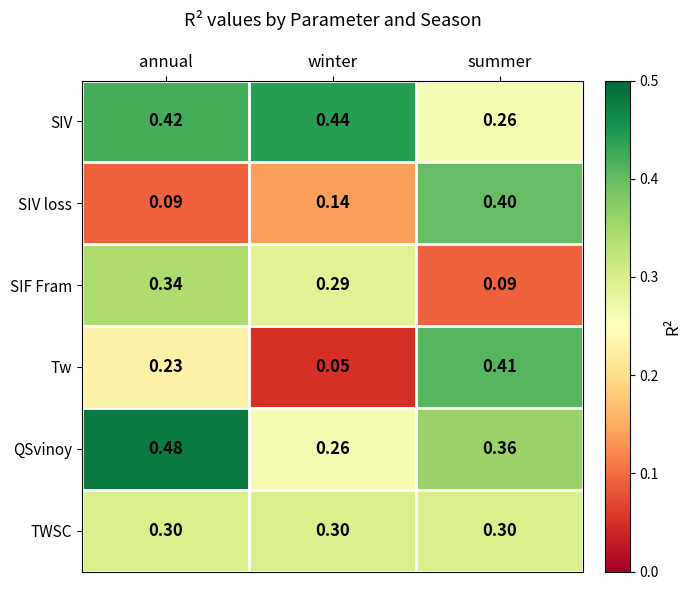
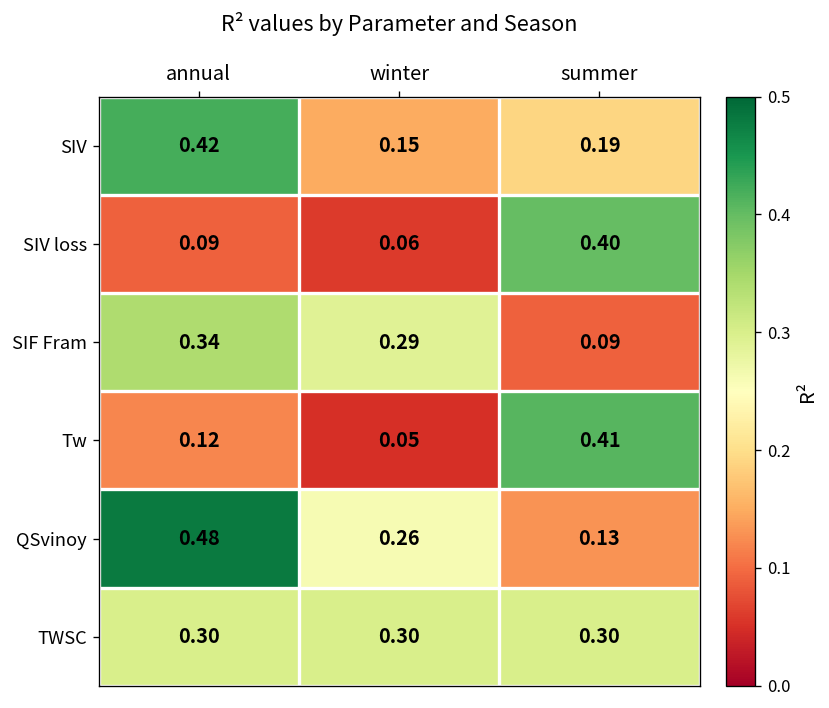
SIV, winter: 0.44 -> 0.15
SIV, summer: 0.26 -> 0.19
SIV loss, winter: 0.14 -> 0.06
Tw, annual: 0.23 -> 0.12
QSvinoy, summer: 0.36 -> 0.13
